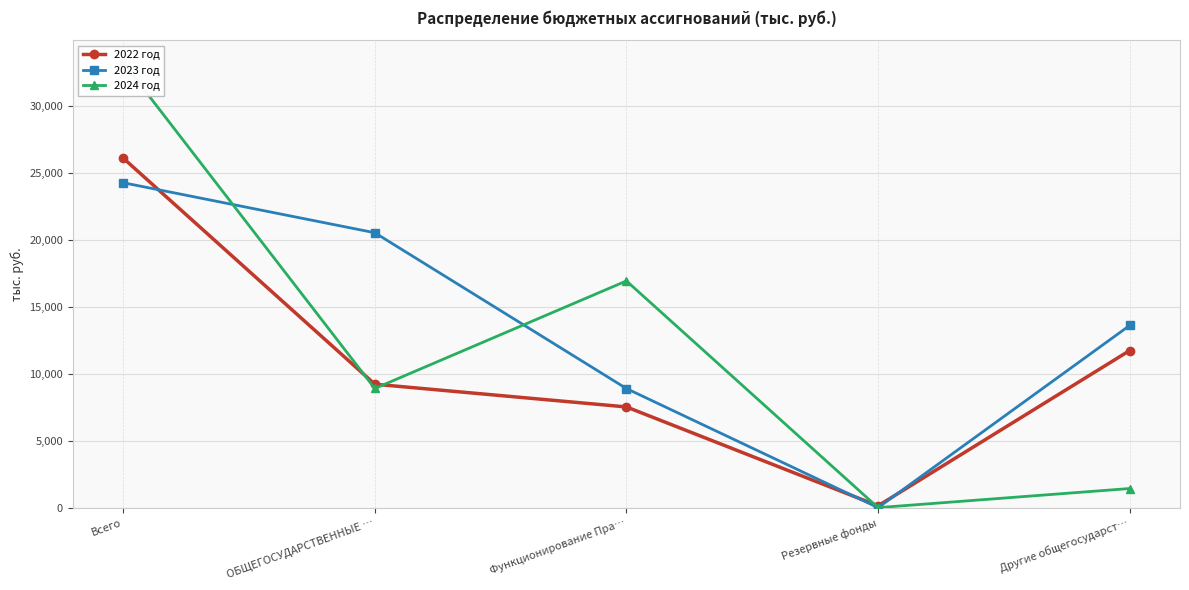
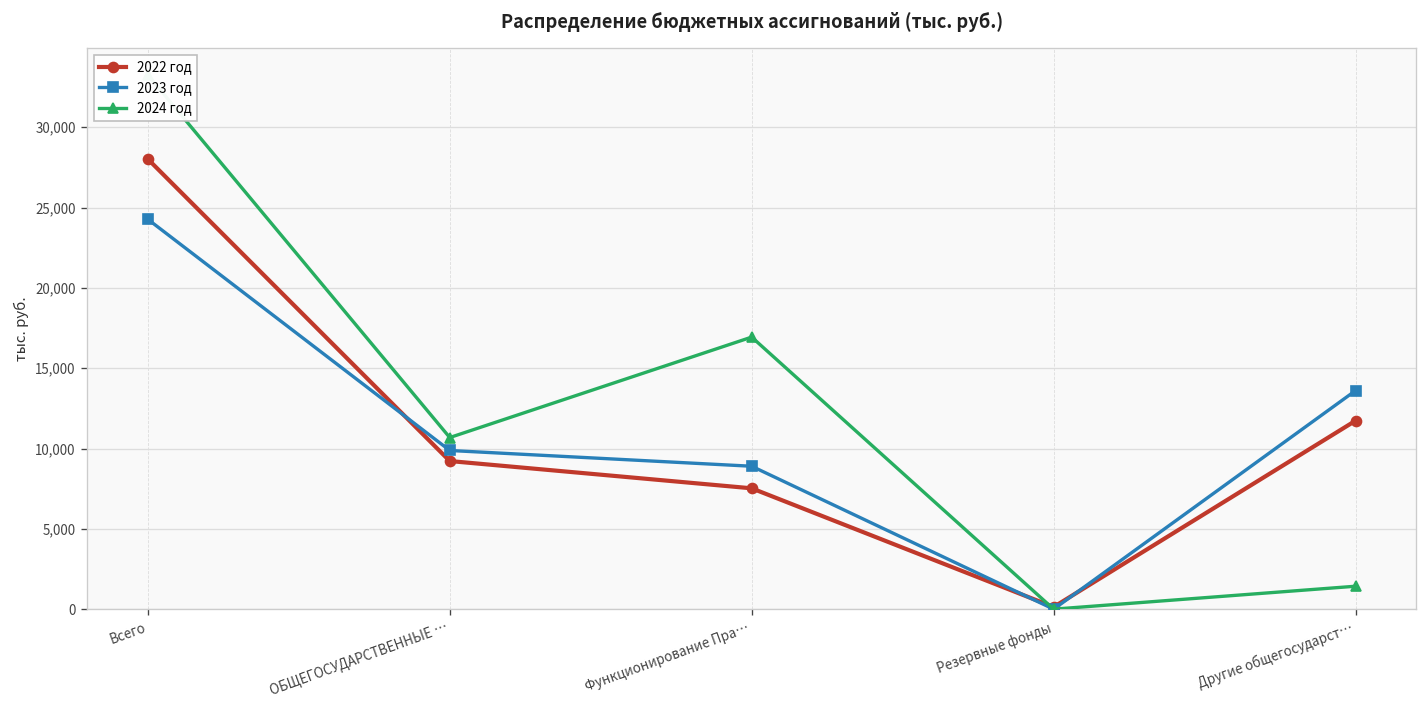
2022 год, Всего: 26,100 -> 28,000
2023 год, ОБЩЕГОСУДАРСТВЕННЫЕ …: 20,500 -> 9,900
2024 год, ОБЩЕГОСУДАРСТВЕННЫЕ …: 8,900 -> 10,700
